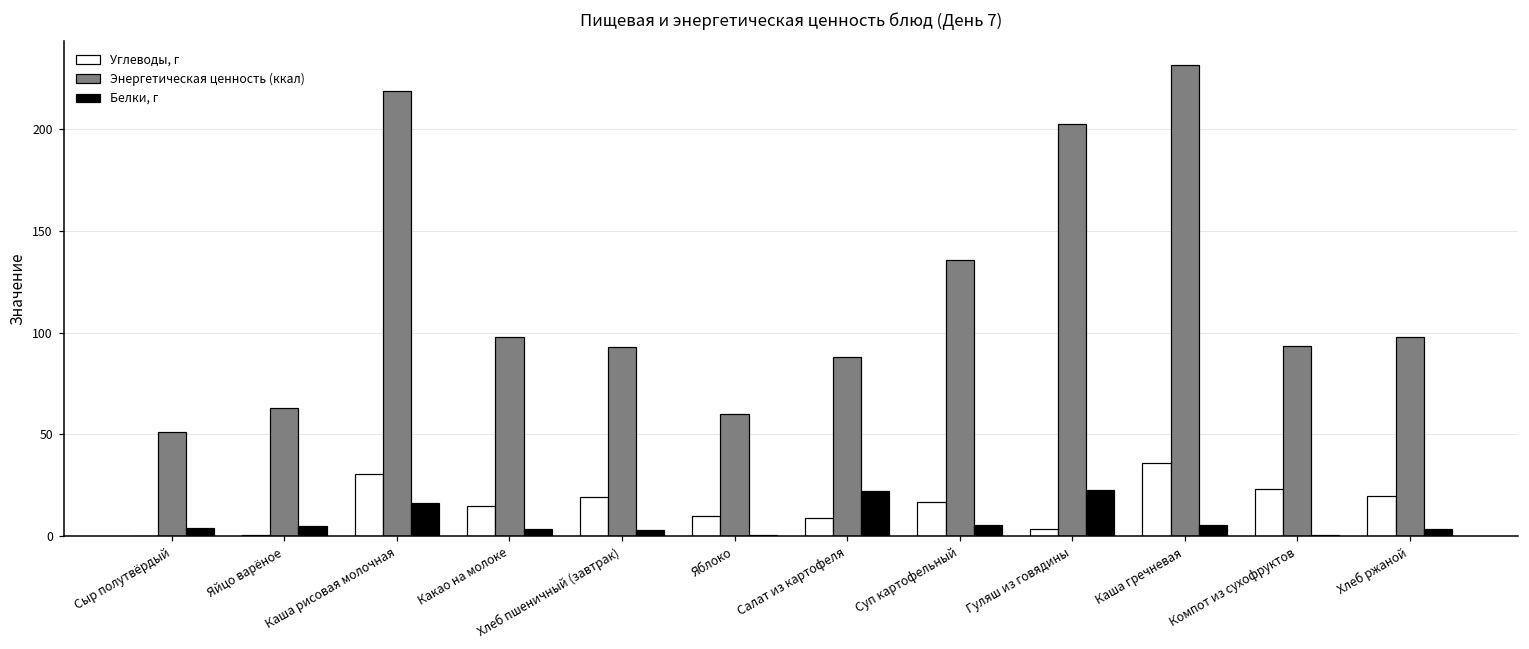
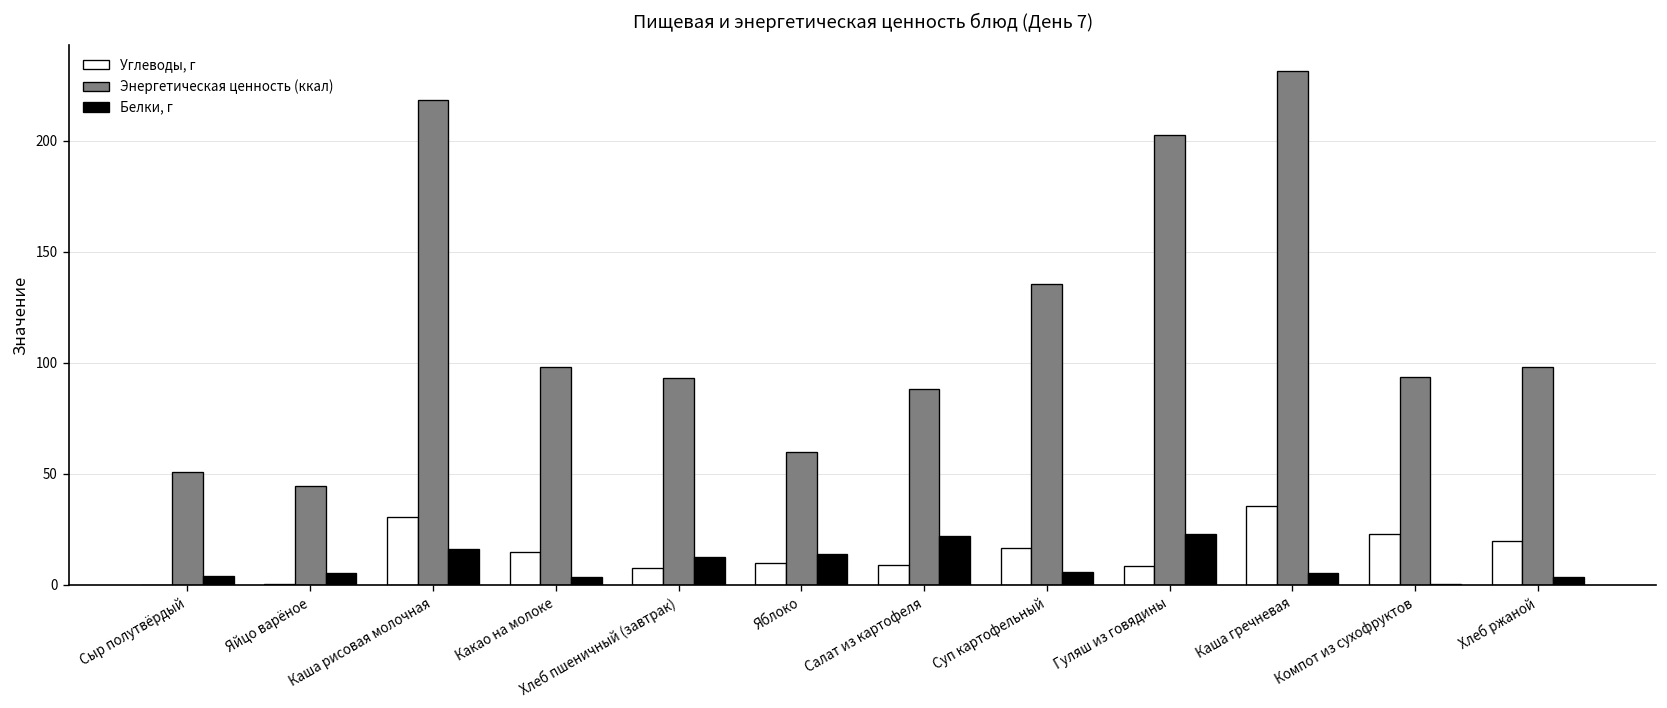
Энергетическая ценность (ккал), Яйцо варёное: 63 -> 44
Углеводы, г, Хлеб пшеничный (завтрак): 19 -> 7
Белки, г, Хлеб пшеничный (завтрак): 3 -> 12
Белки, г, Яблоко: 0 -> 14
Углеводы, г, Гуляш из говядины: 3 -> 8
